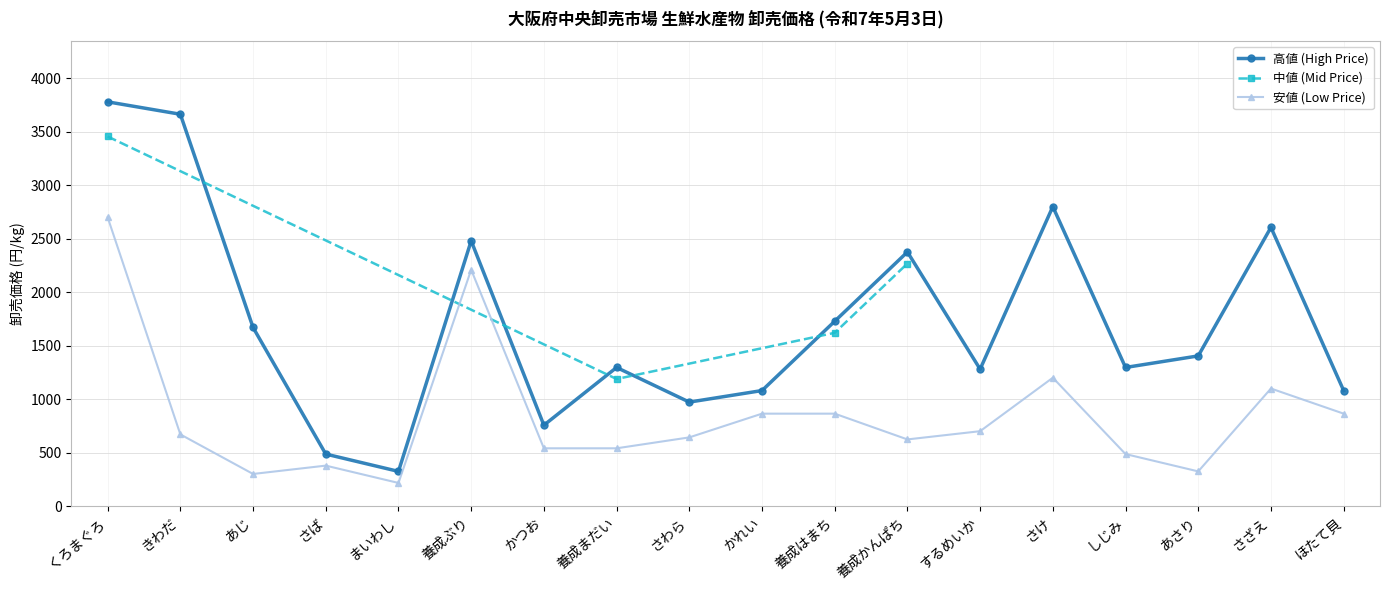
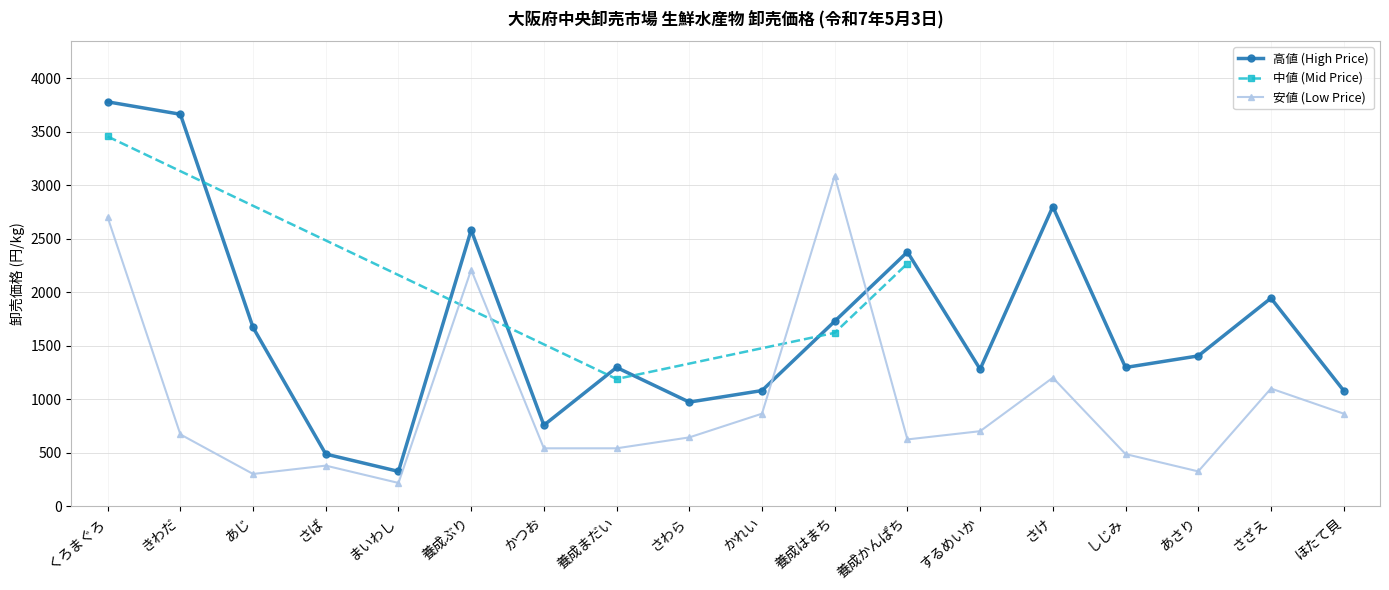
高値 (High Price), 養成ぶり: 2480 -> 2580
安値 (Low Price), 養成はまち: 860 -> 3090
高値 (High Price), さざえ: 2610 -> 1940
